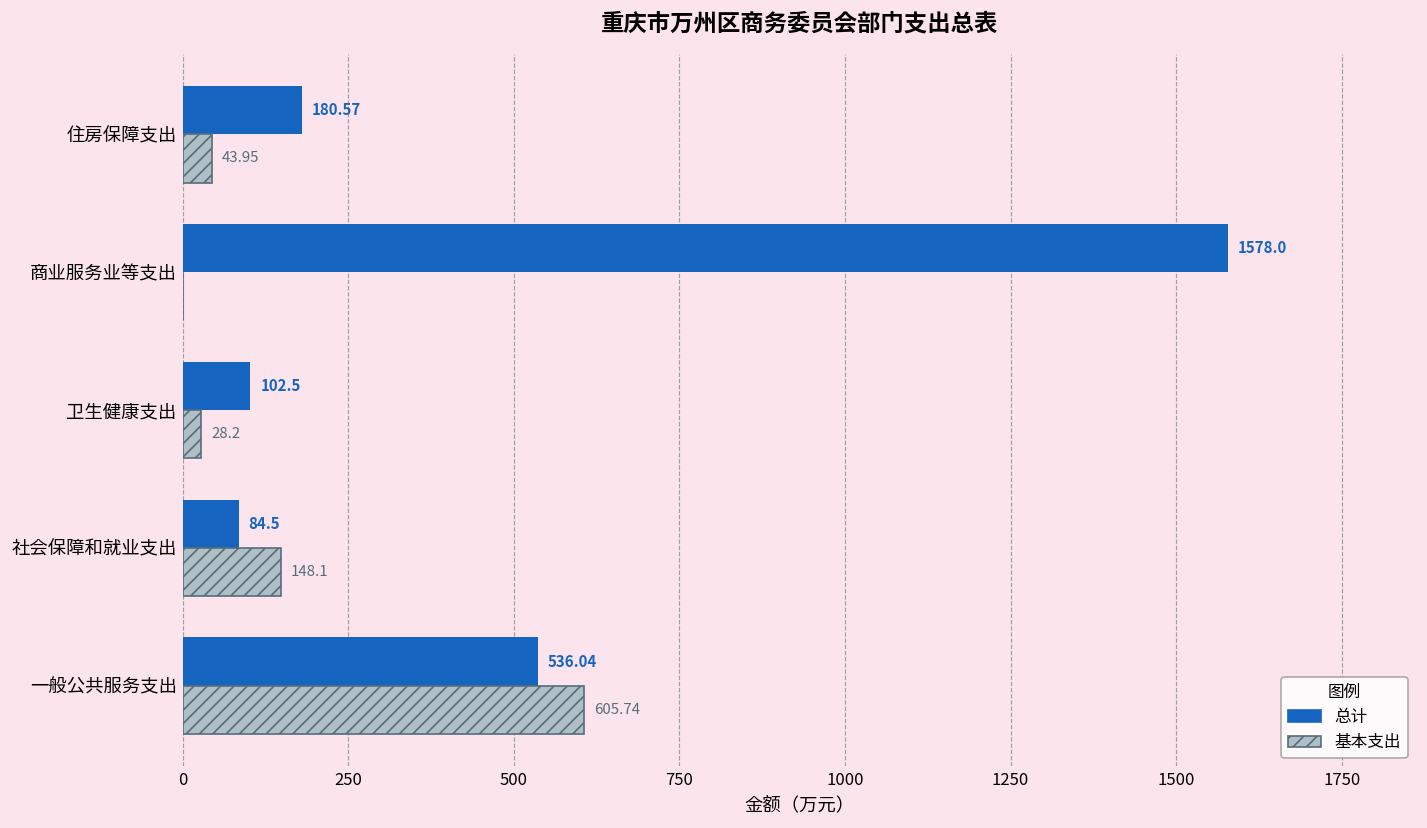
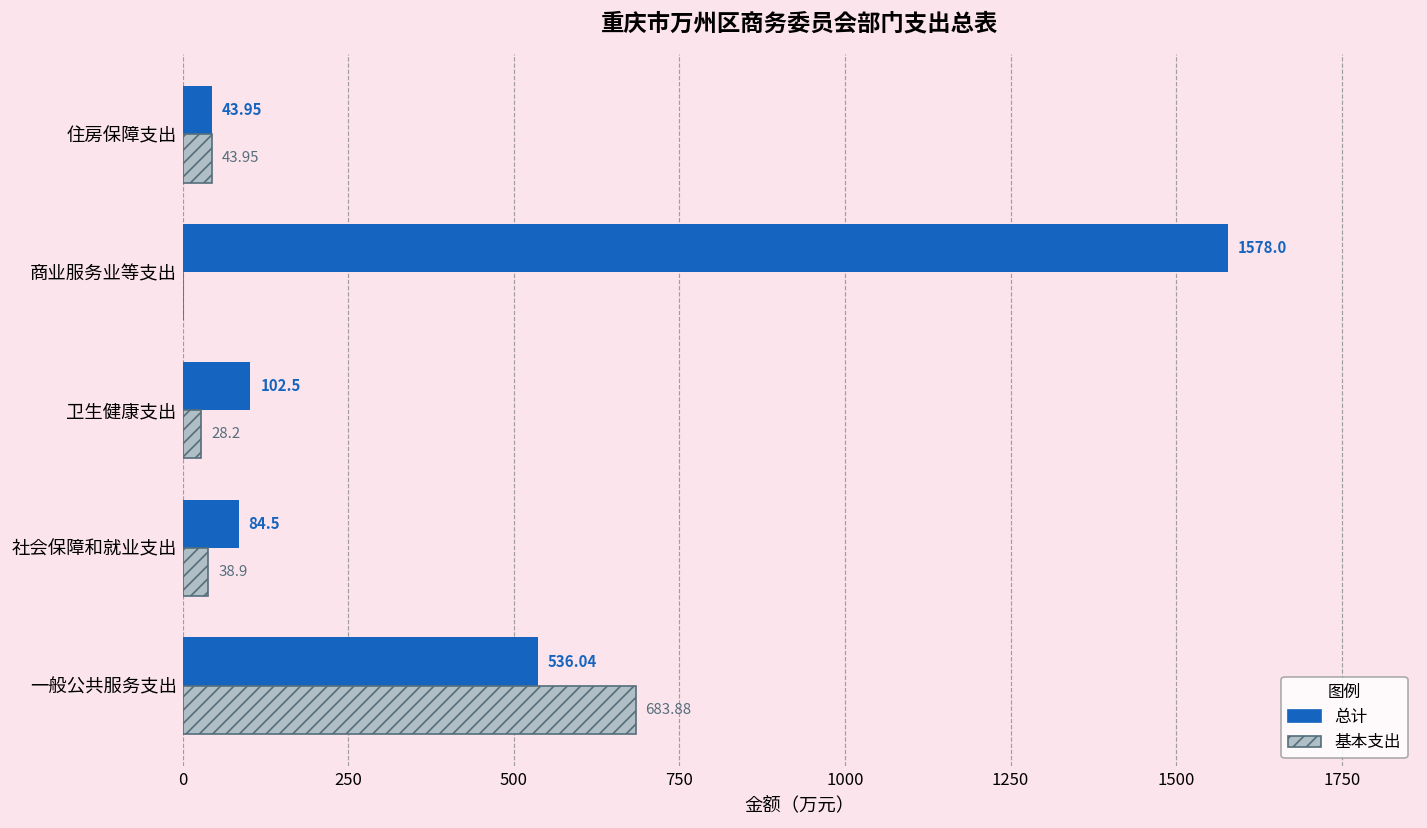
总计, 住房保障支出: 180.57 -> 43.95
基本支出, 社会保障和就业支出: 148.1 -> 38.9
基本支出, 一般公共服务支出: 605.74 -> 683.88
